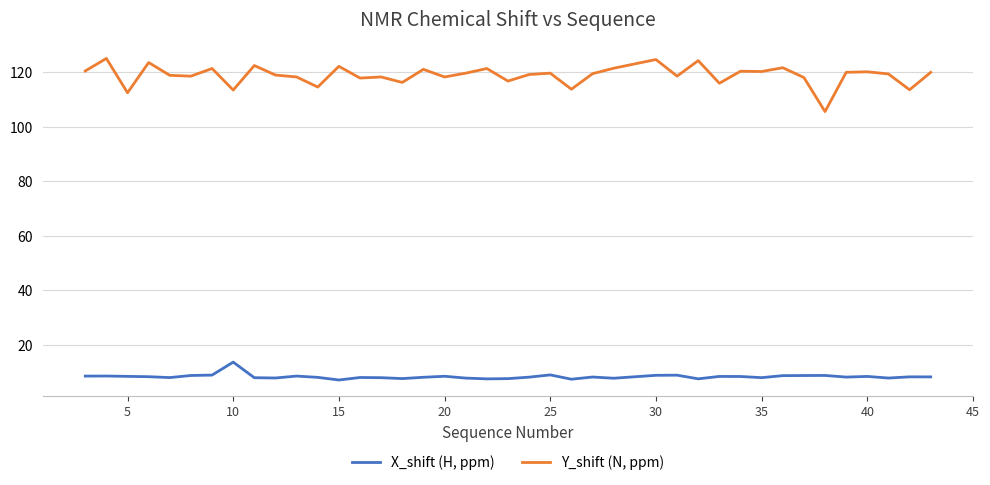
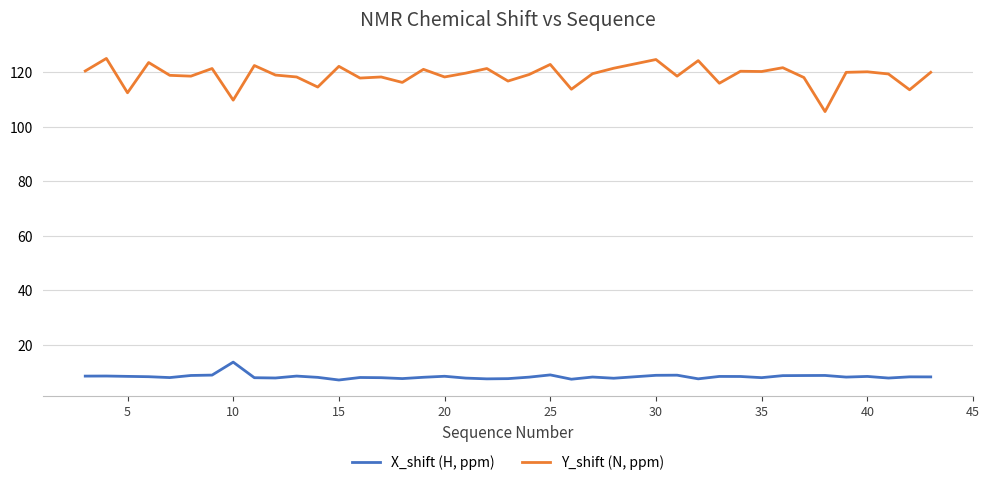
Y_shift (N, ppm), 10: 114 -> 110
Y_shift (N, ppm), 25: 120 -> 123
